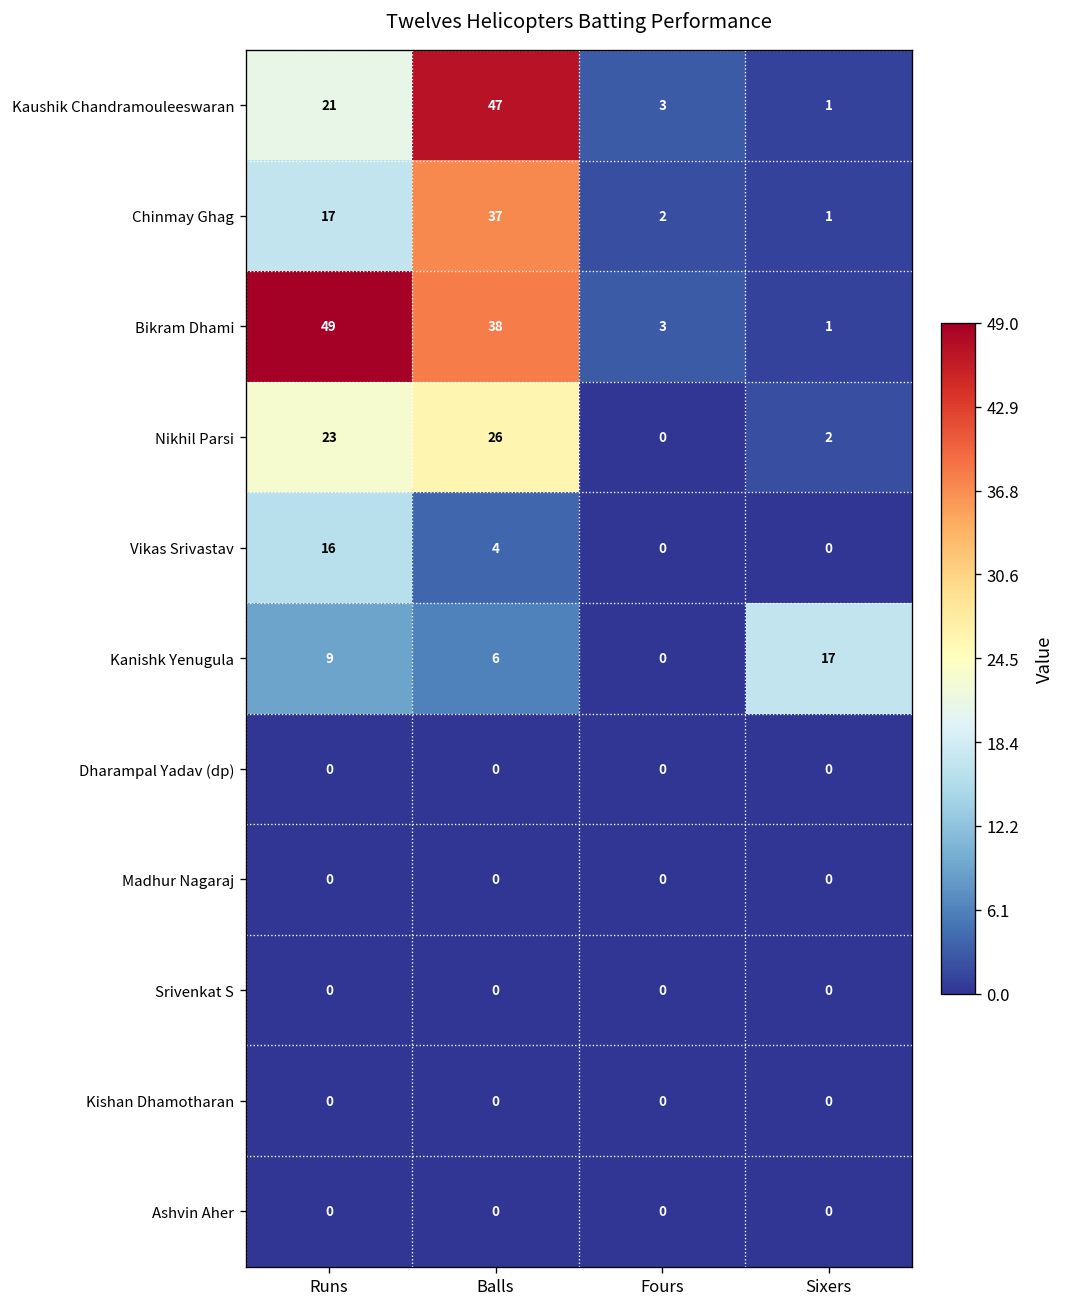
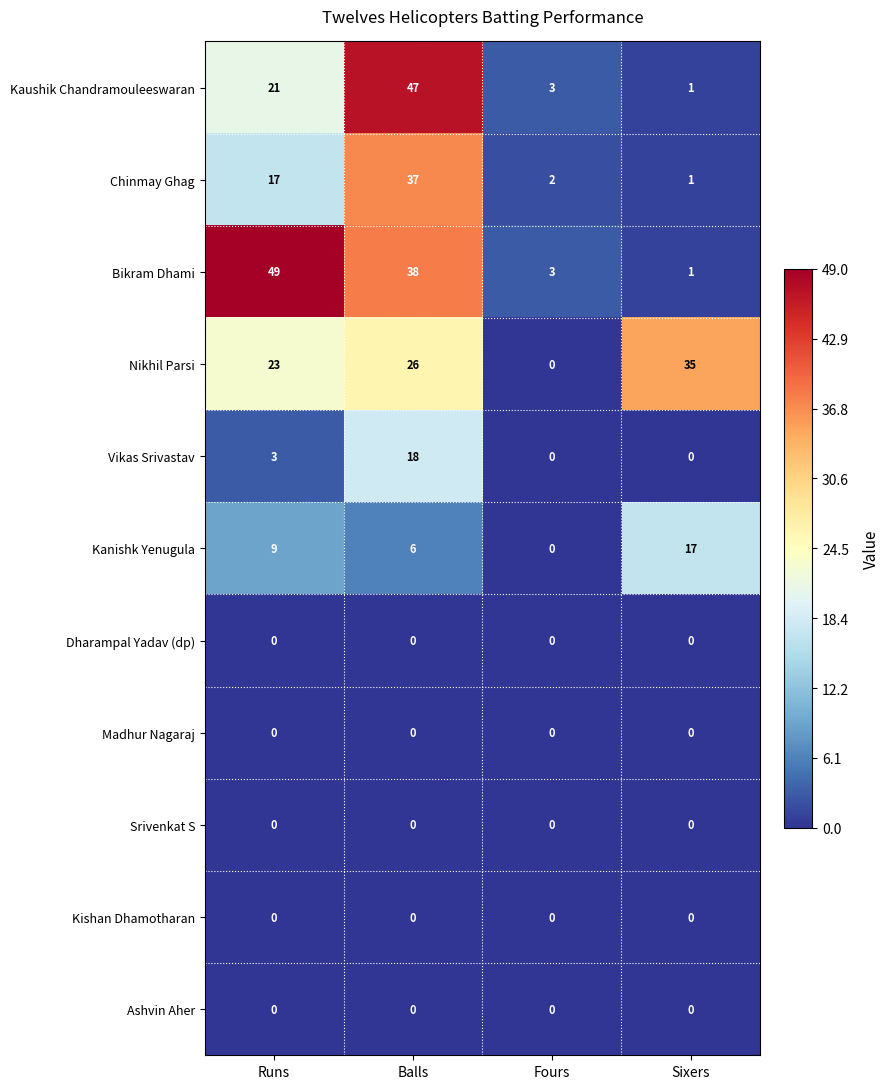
Nikhil Parsi, Sixers: 2 -> 35
Vikas Srivastav, Runs: 16 -> 3
Vikas Srivastav, Balls: 4 -> 18
